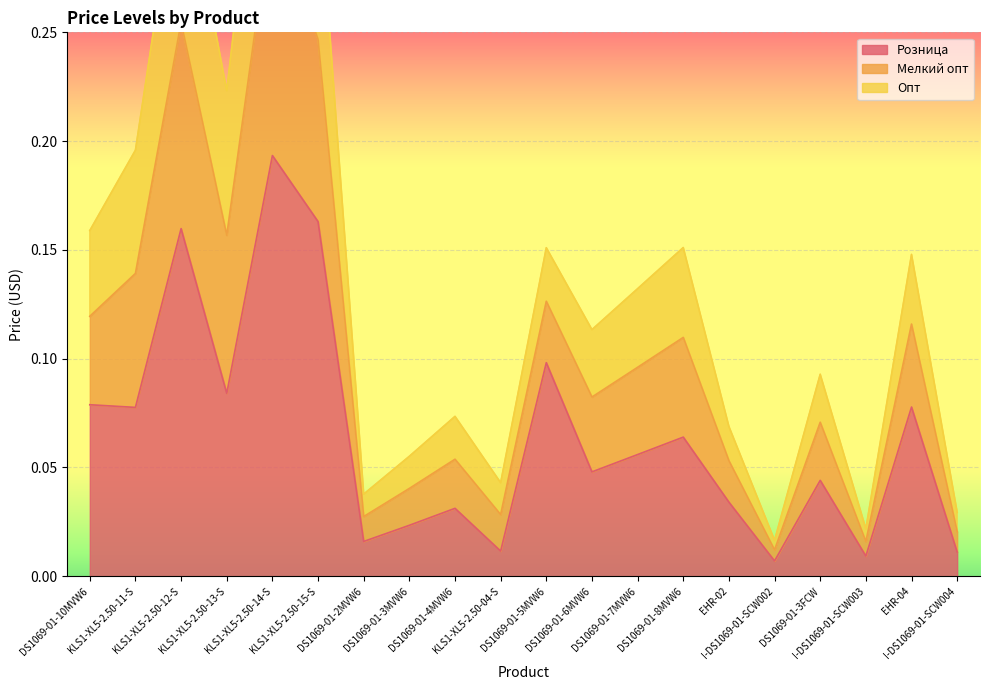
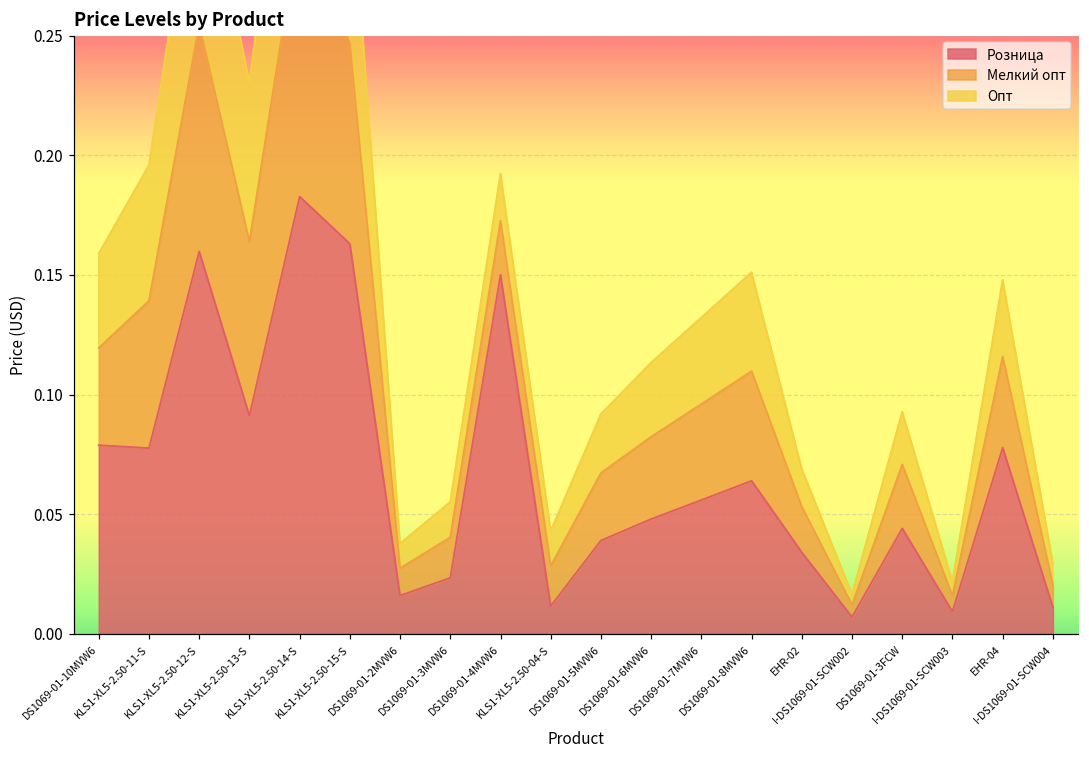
Розница, KLS1-XL5-2.50-13-S: 0.084 -> 0.091
Розница, KLS1-XL5-2.50-14-S: 0.193 -> 0.183
Розница, DS1069-01-4MVW6: 0.031 -> 0.150
Розница, DS1069-01-5MVW6: 0.098 -> 0.039
